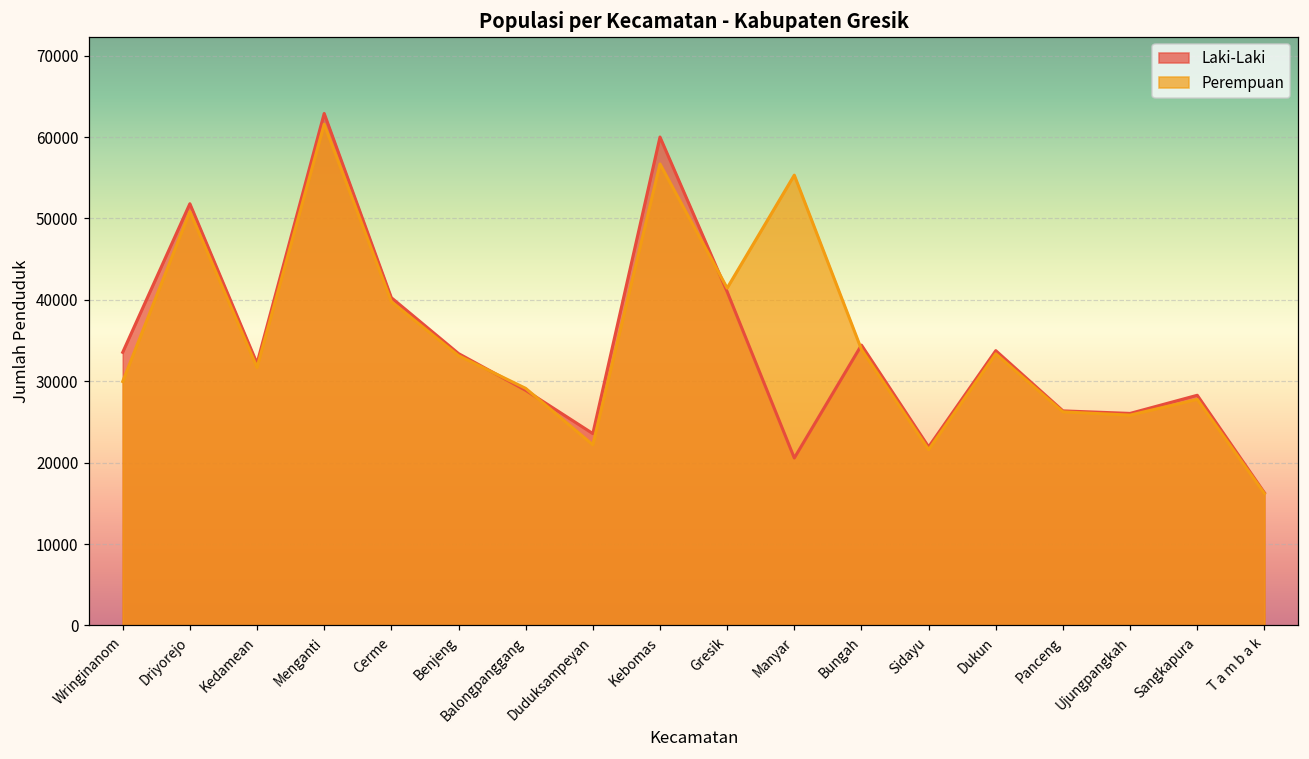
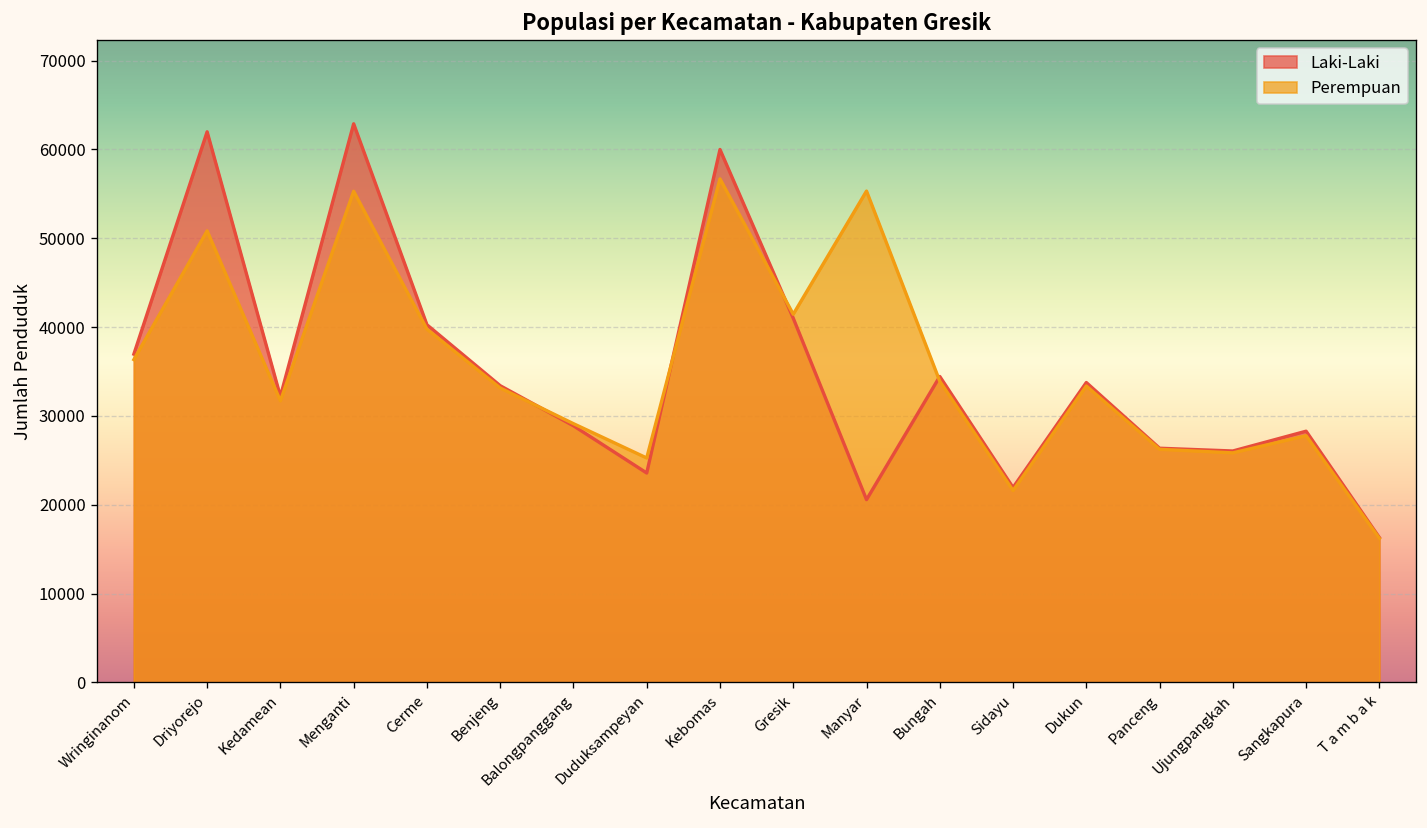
Laki-Laki, Wringinanom: 34000 -> 37000
Perempuan, Wringinanom: 30000 -> 36000
Laki-Laki, Driyorejo: 52000 -> 62000
Perempuan, Menganti: 62000 -> 55000
Perempuan, Duduksampeyan: 22000 -> 25000
